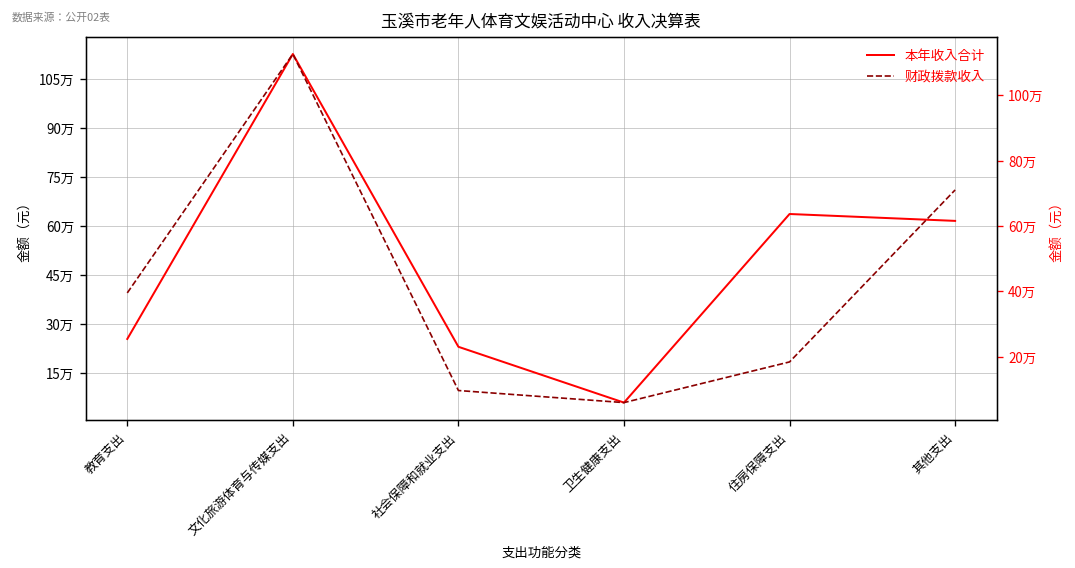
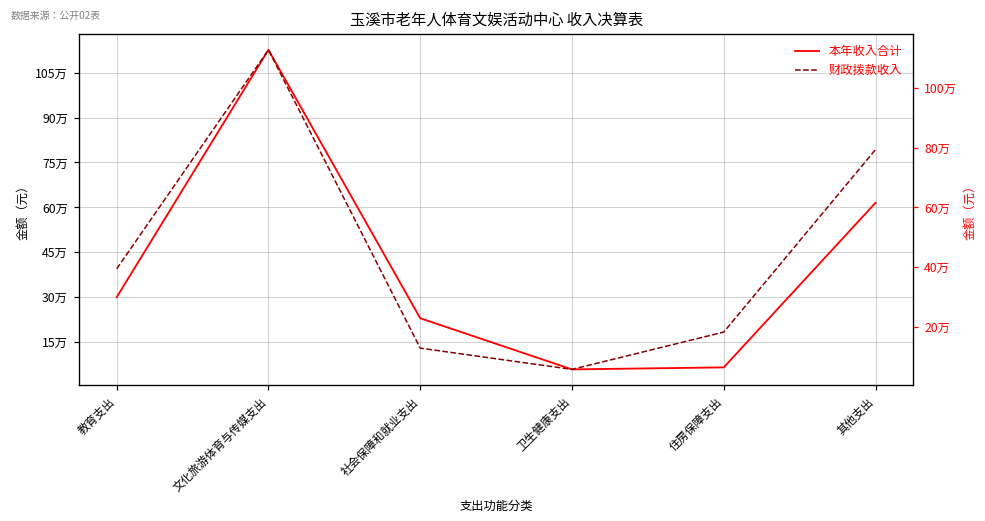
本年收入合计, 教育支出: 25万 -> 30万
财政拨款收入, 社会保障和就业支出: 10万 -> 13万
本年收入合计, 住房保障支出: 64万 -> 7万
财政拨款收入, 其他支出: 71万 -> 79万
